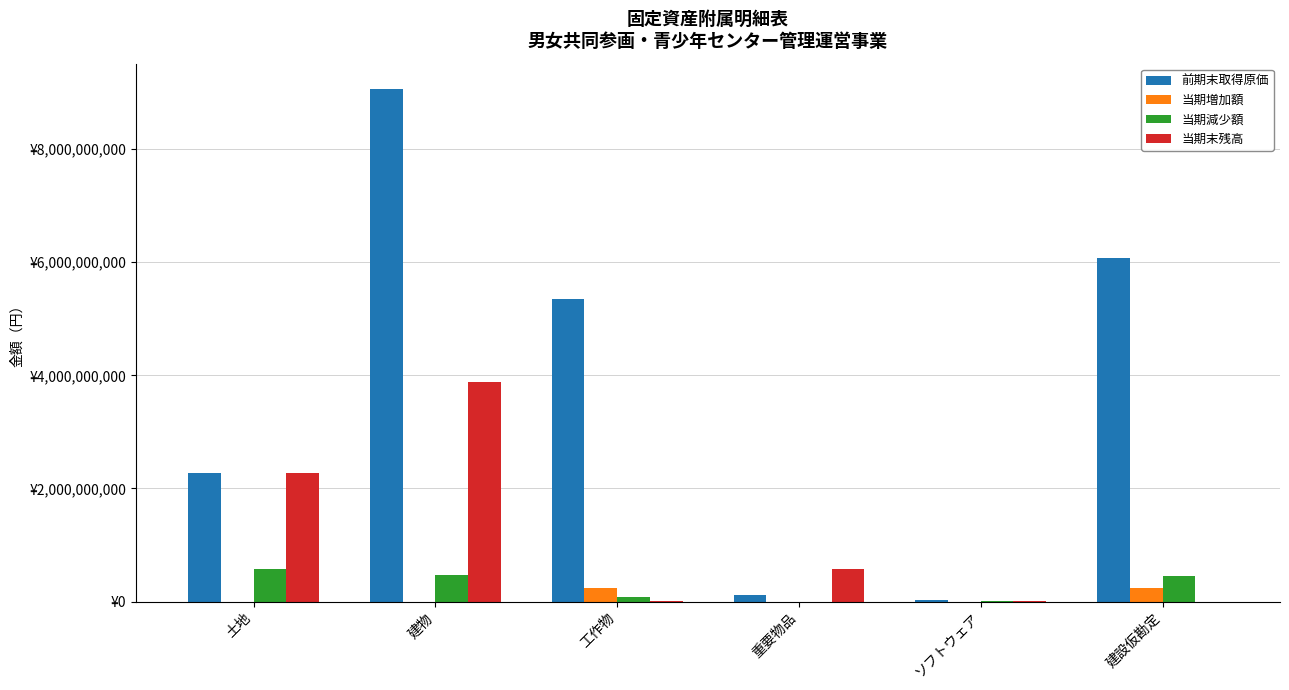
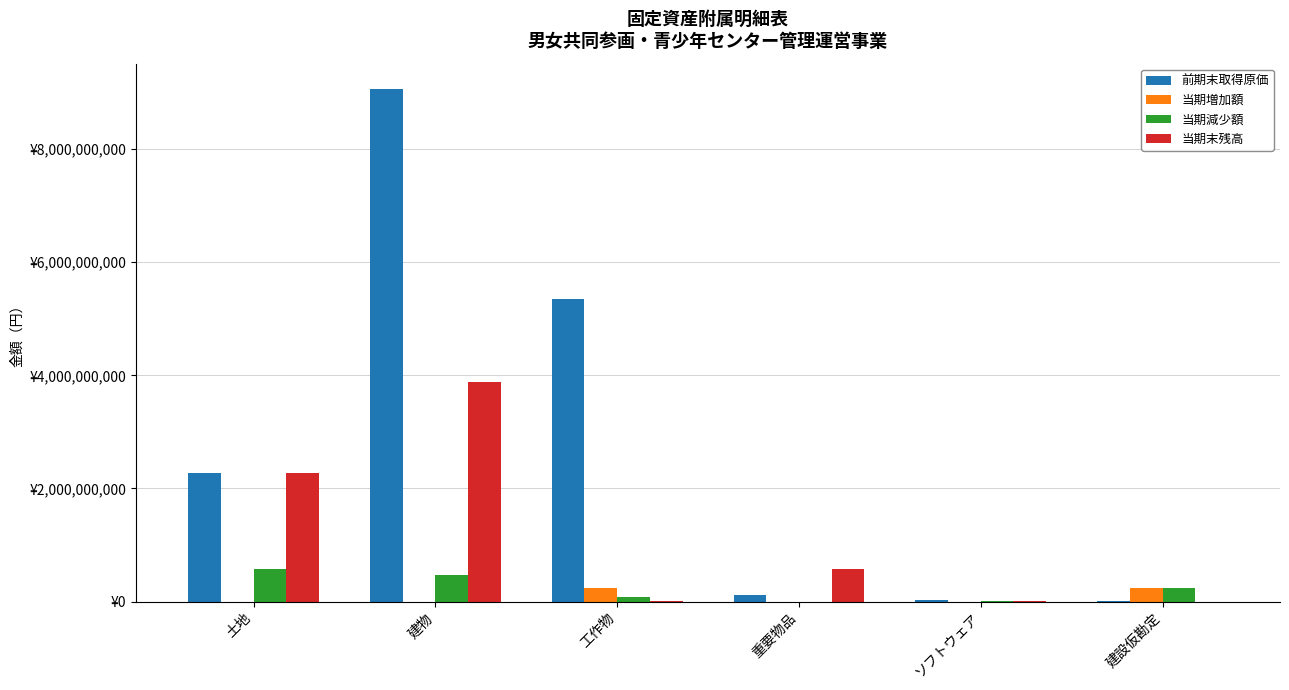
前期末取得原価, 建設仮勘定: ¥6,100,000,000 -> ¥0
当期減少額, 建設仮勘定: ¥500,000,000 -> ¥200,000,000
